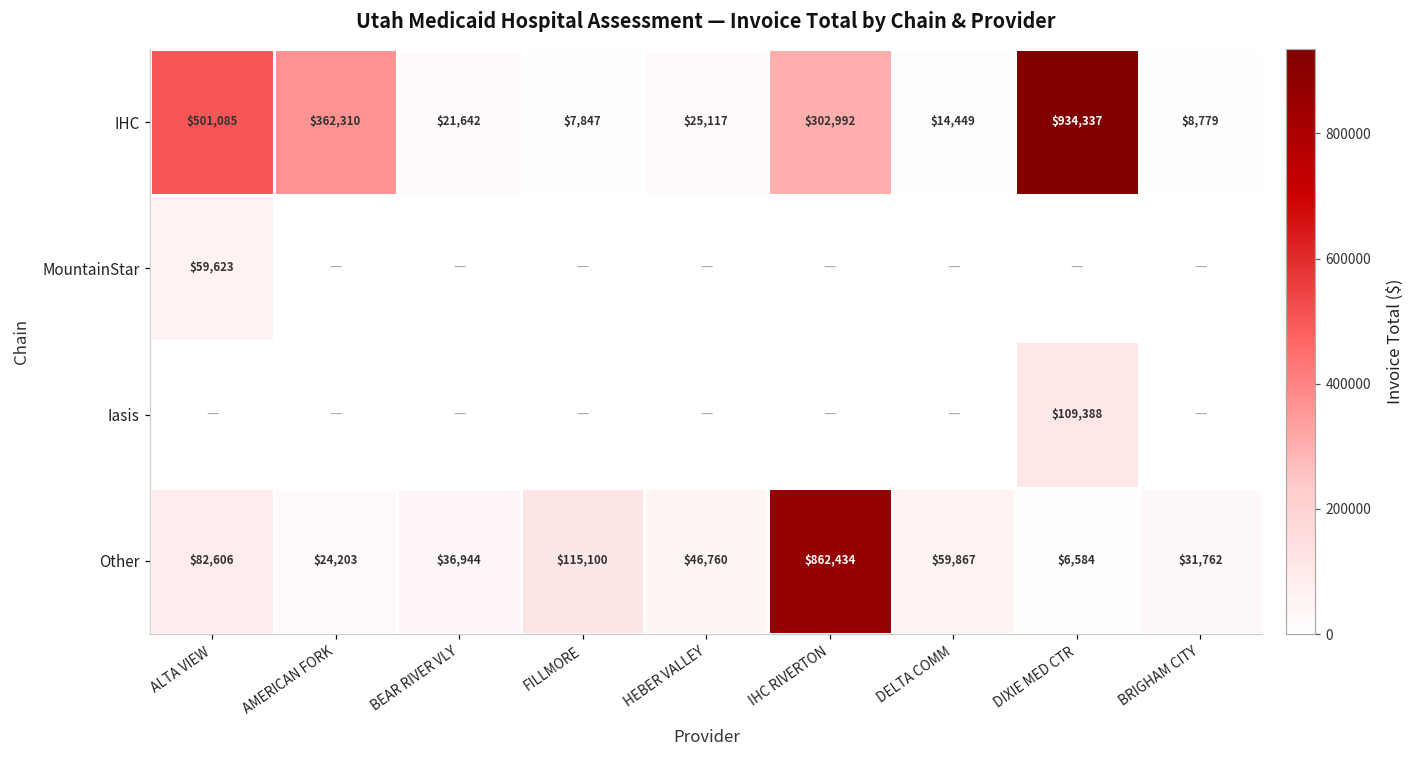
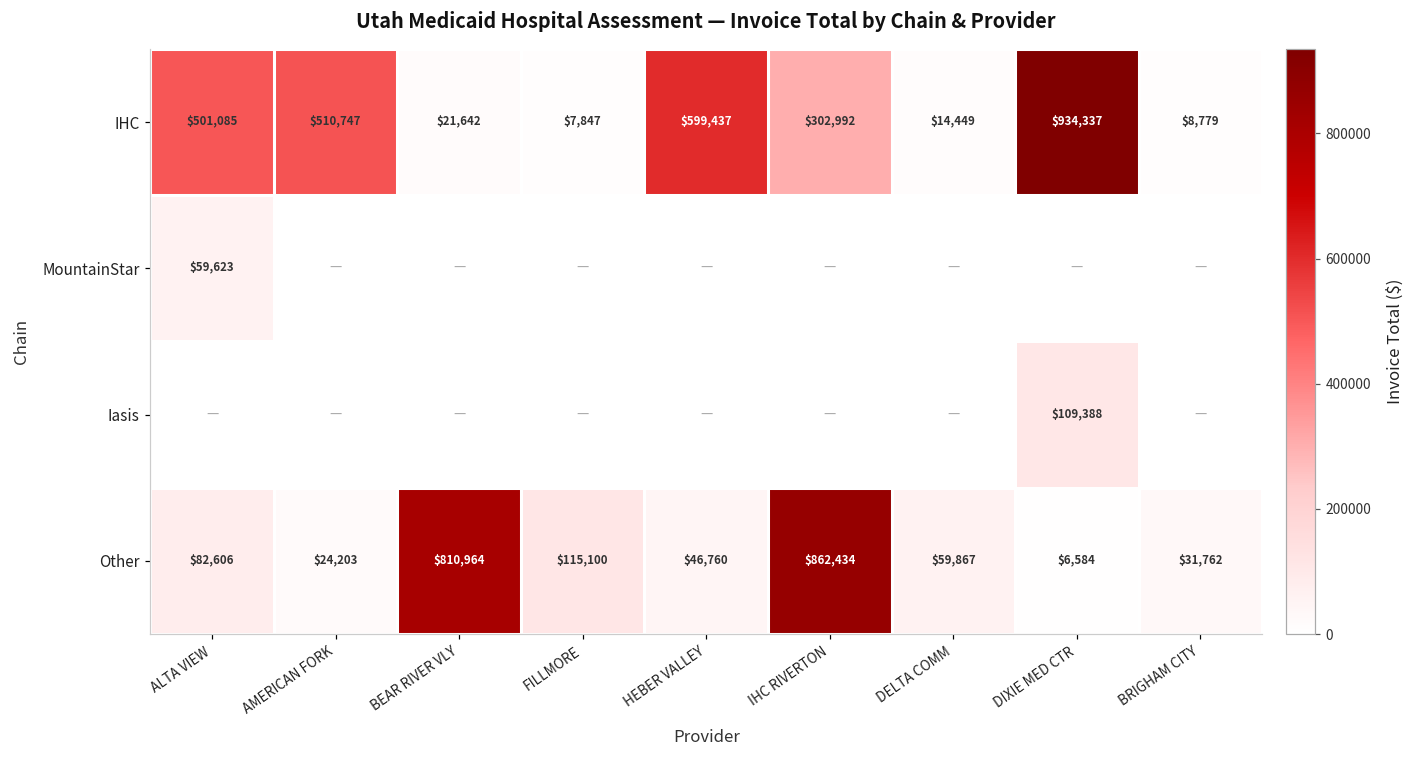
IHC, AMERICAN FORK: $362,310 -> $510,747
IHC, HEBER VALLEY: $25,117 -> $599,437
Other, BEAR RIVER VLY: $36,944 -> $810,964
